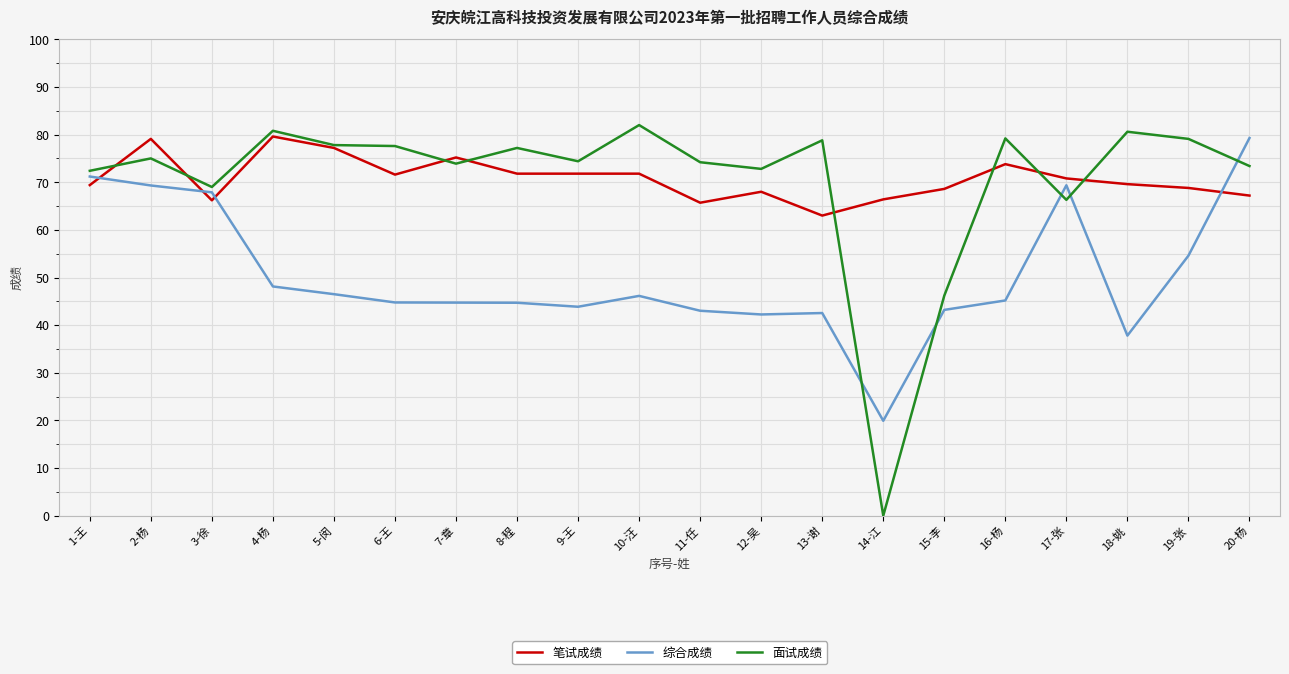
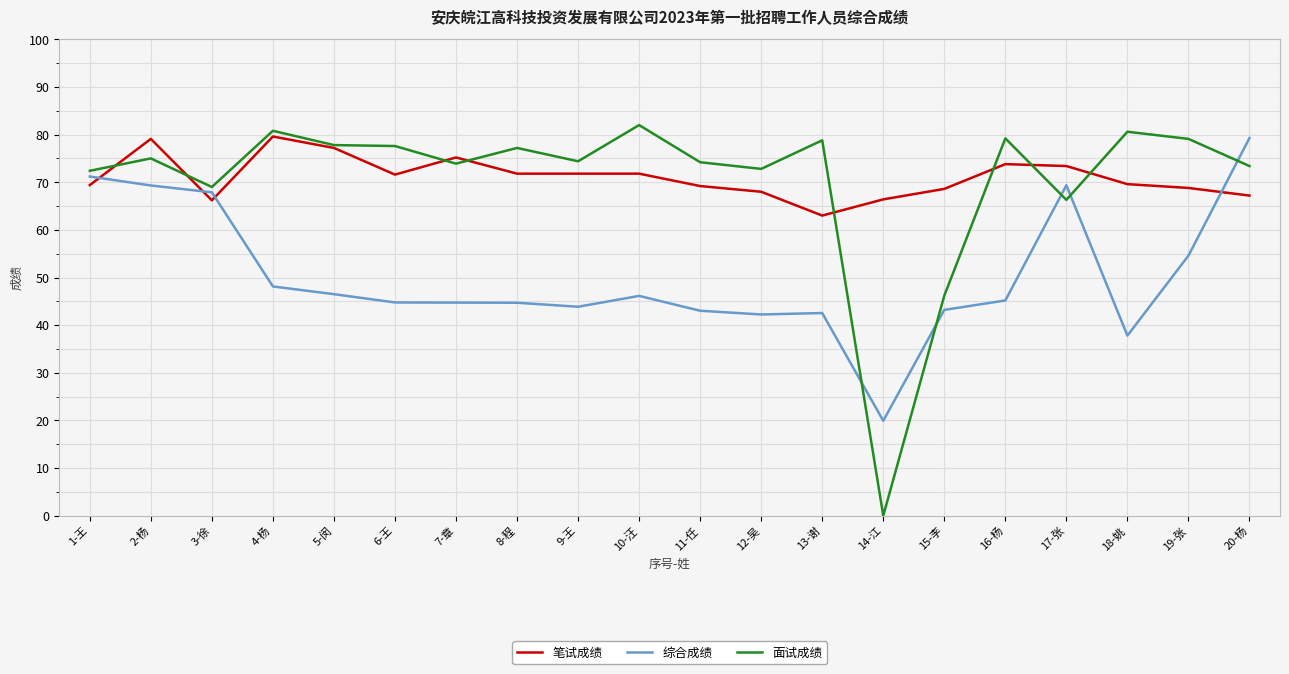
笔试成绩, 11-任: 66 -> 69
笔试成绩, 17-张: 71 -> 73
